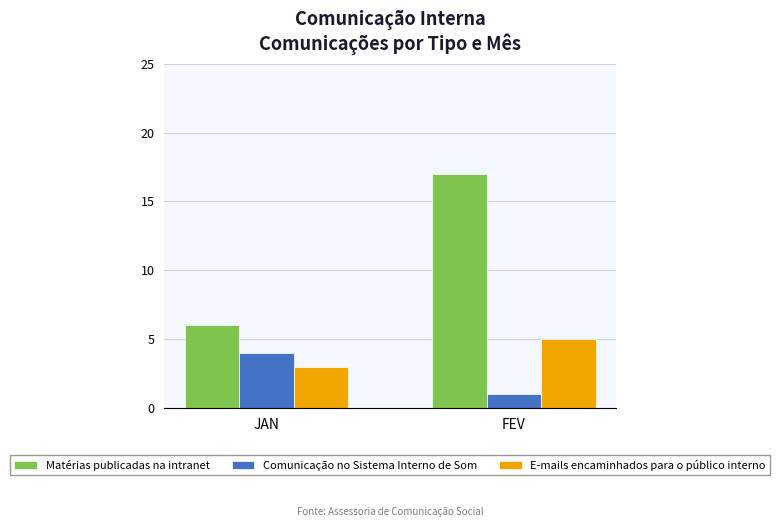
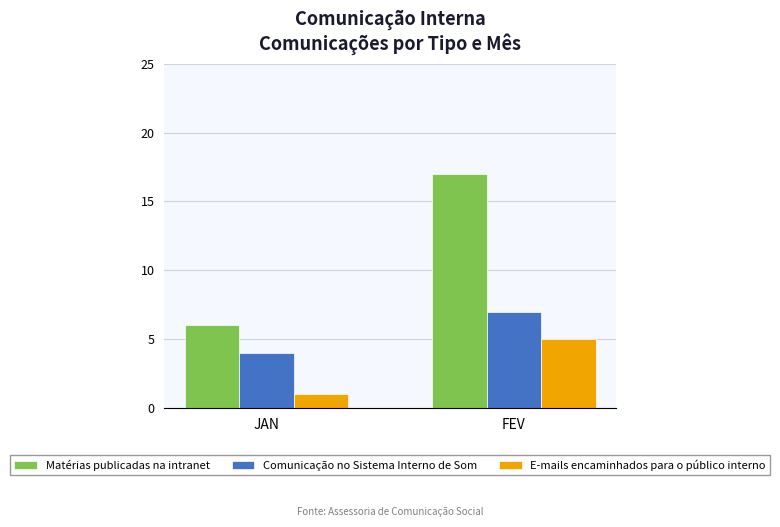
E-mails encaminhados para o público interno, JAN: 3 -> 1
Comunicação no Sistema Interno de Som, FEV: 1 -> 7
